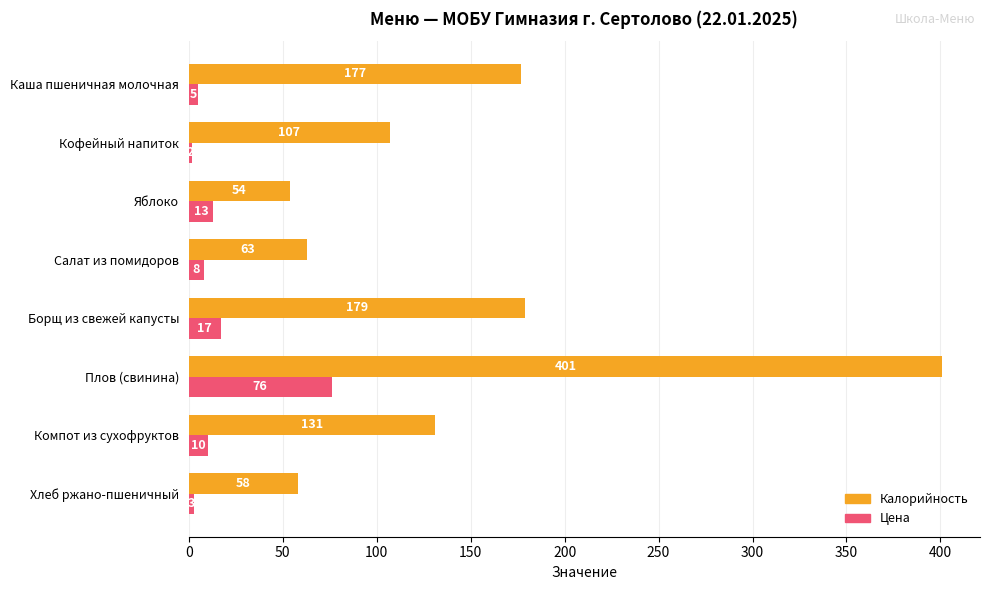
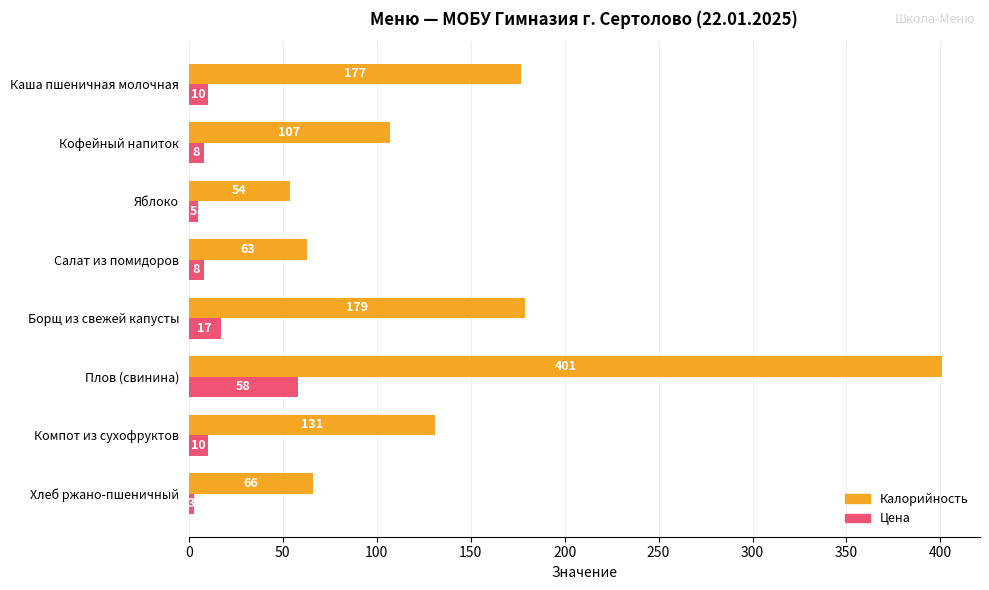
Цена, Каша пшеничная молочная: 5 -> 10
Цена, Кофейный напиток: 2 -> 8
Цена, Яблоко: 13 -> 5
Цена, Плов (свинина): 76 -> 58
Калорийность, Хлеб ржано-пшеничный: 58 -> 66
